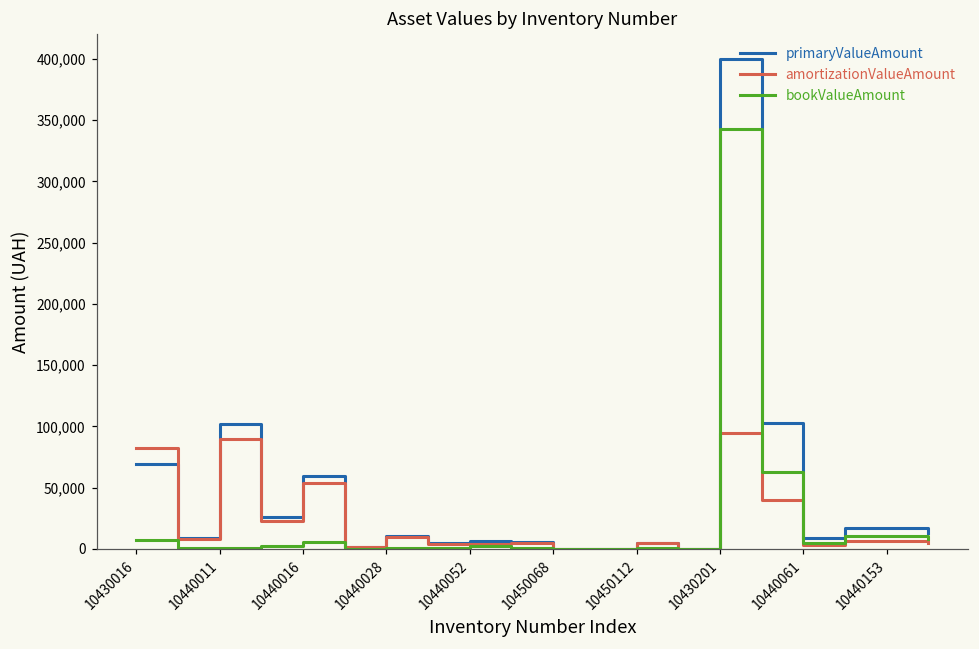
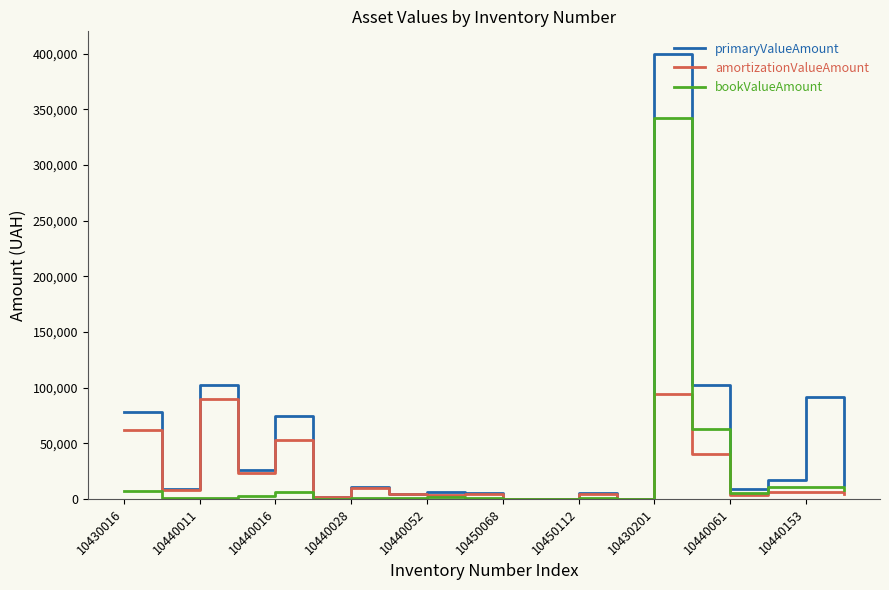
primaryValueAmount, 10430016: 69,000 -> 78,000
amortizationValueAmount, 10430016: 82,000 -> 62,000
primaryValueAmount, 10440016: 59,000 -> 74,000
primaryValueAmount, 10440153: 17,000 -> 91,000
